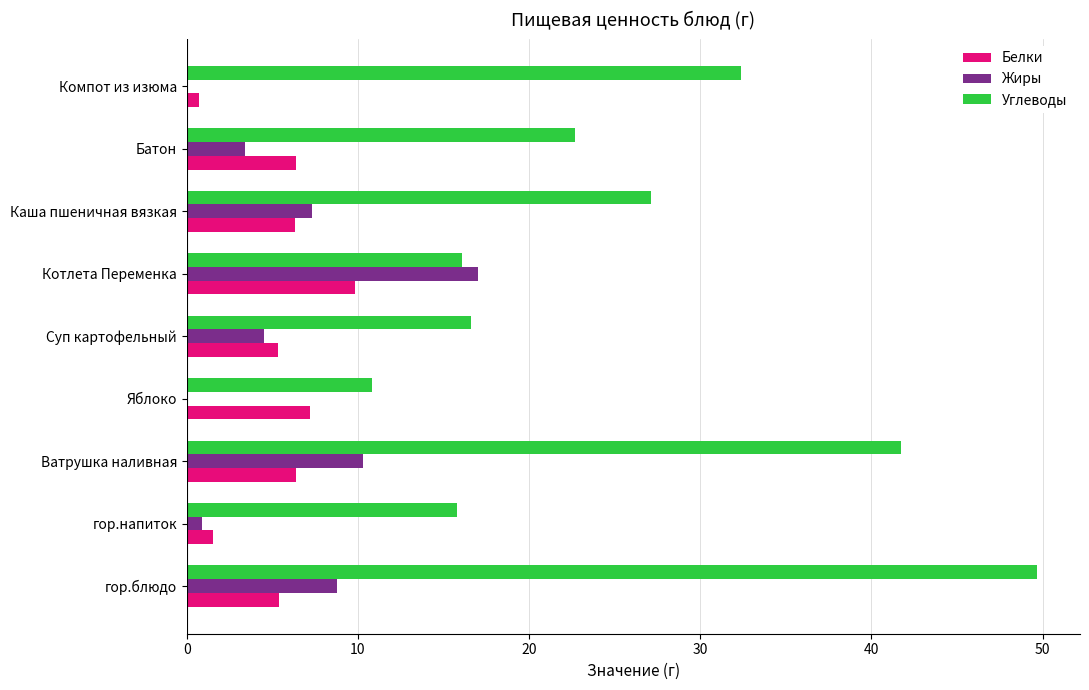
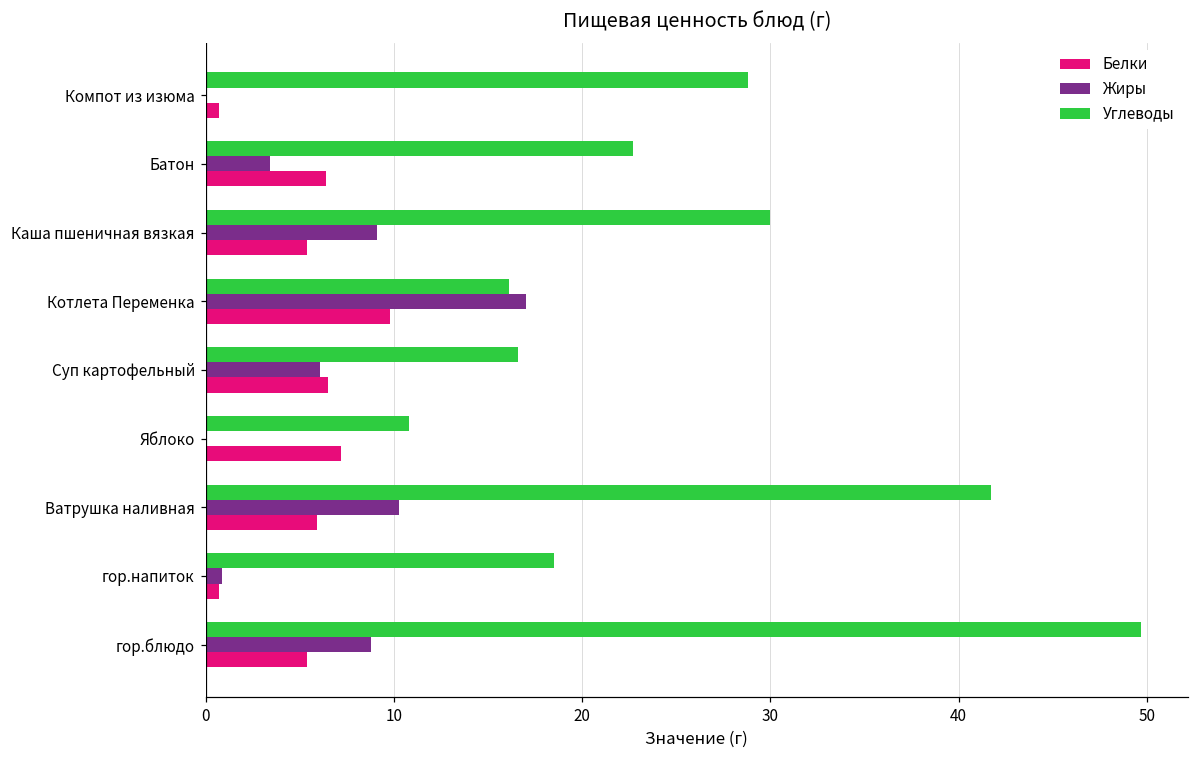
Углеводы, Компот из изюма: 32.4 -> 28.8
Углеводы, Каша пшеничная вязкая: 27.1 -> 30.0
Жиры, Каша пшеничная вязкая: 7.3 -> 9.1
Белки, Каша пшеничная вязкая: 6.3 -> 5.4
Жиры, Суп картофельный: 4.5 -> 6.1
Белки, Суп картофельный: 5.3 -> 6.5
Белки, Ватрушка наливная: 6.4 -> 5.9
Углеводы, гор.напиток: 15.8 -> 18.5
Белки, гор.напиток: 1.5 -> 0.7
